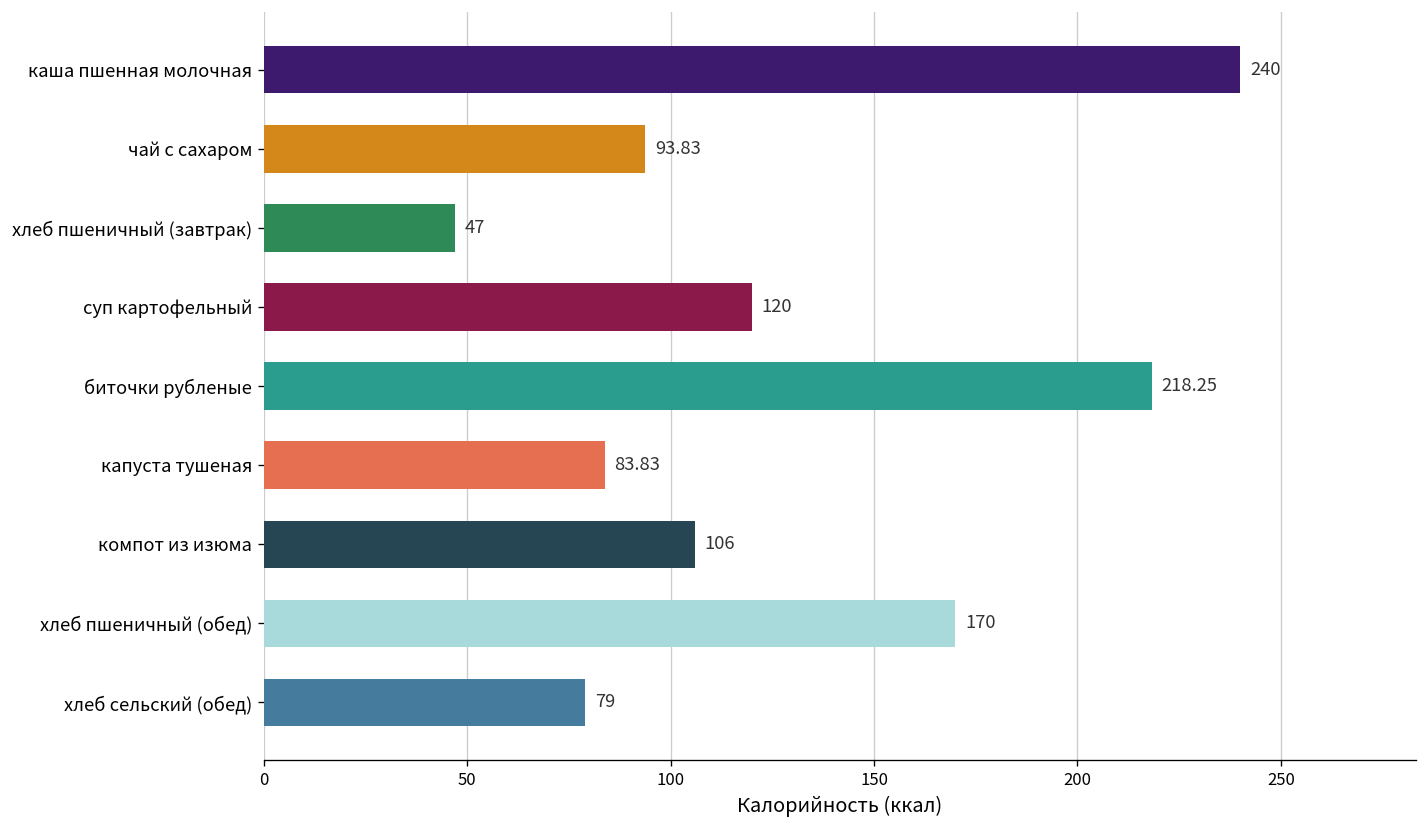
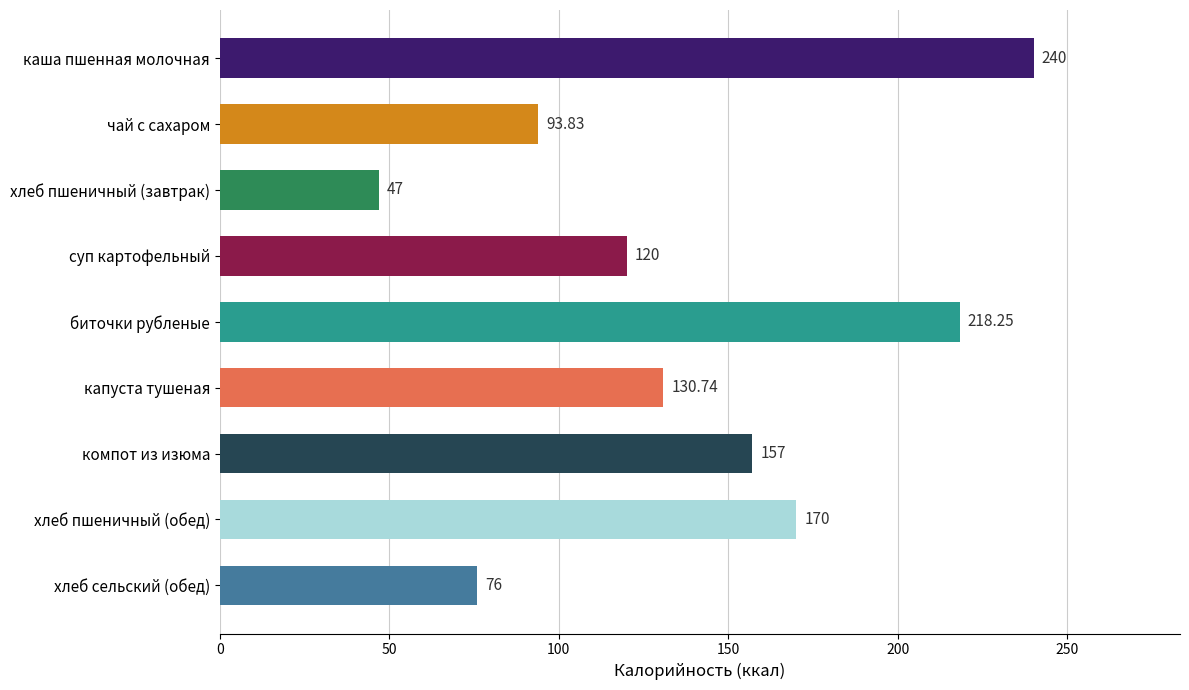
капуста тушеная: 83.83 -> 130.74
компот из изюма: 106 -> 157
хлеб сельский (обед): 79 -> 76
